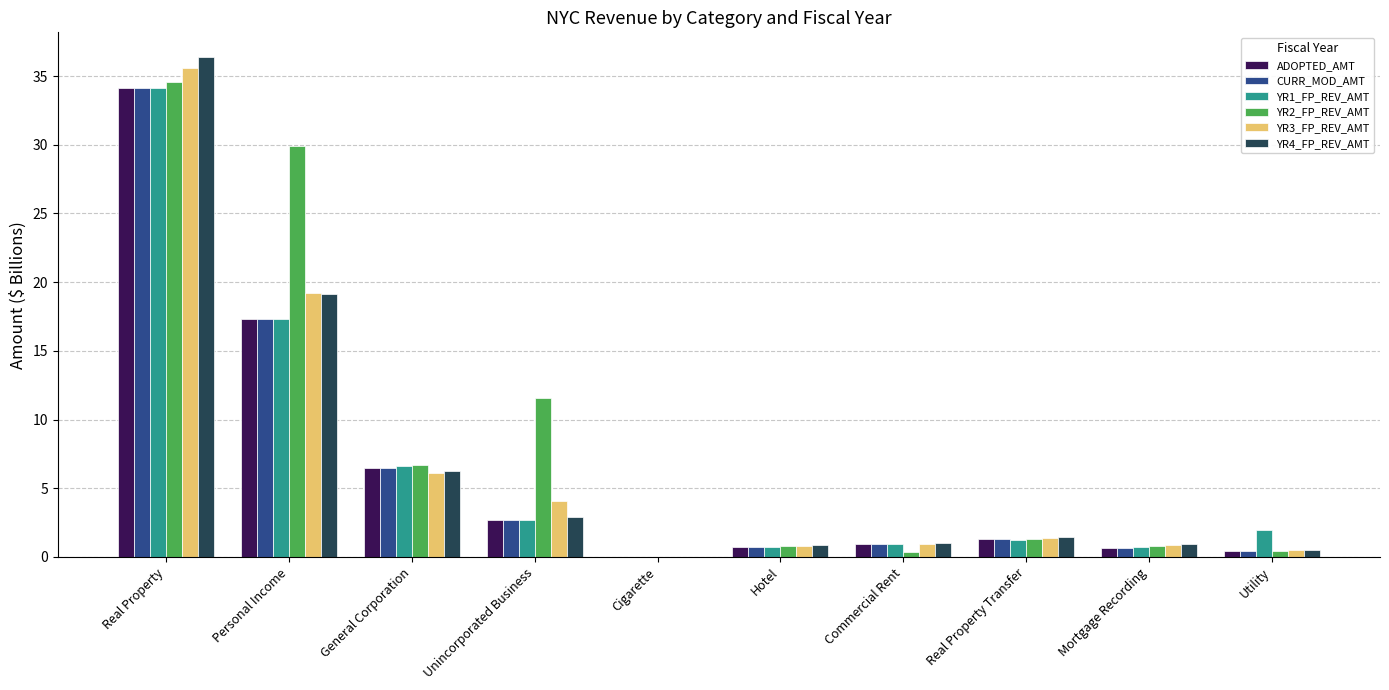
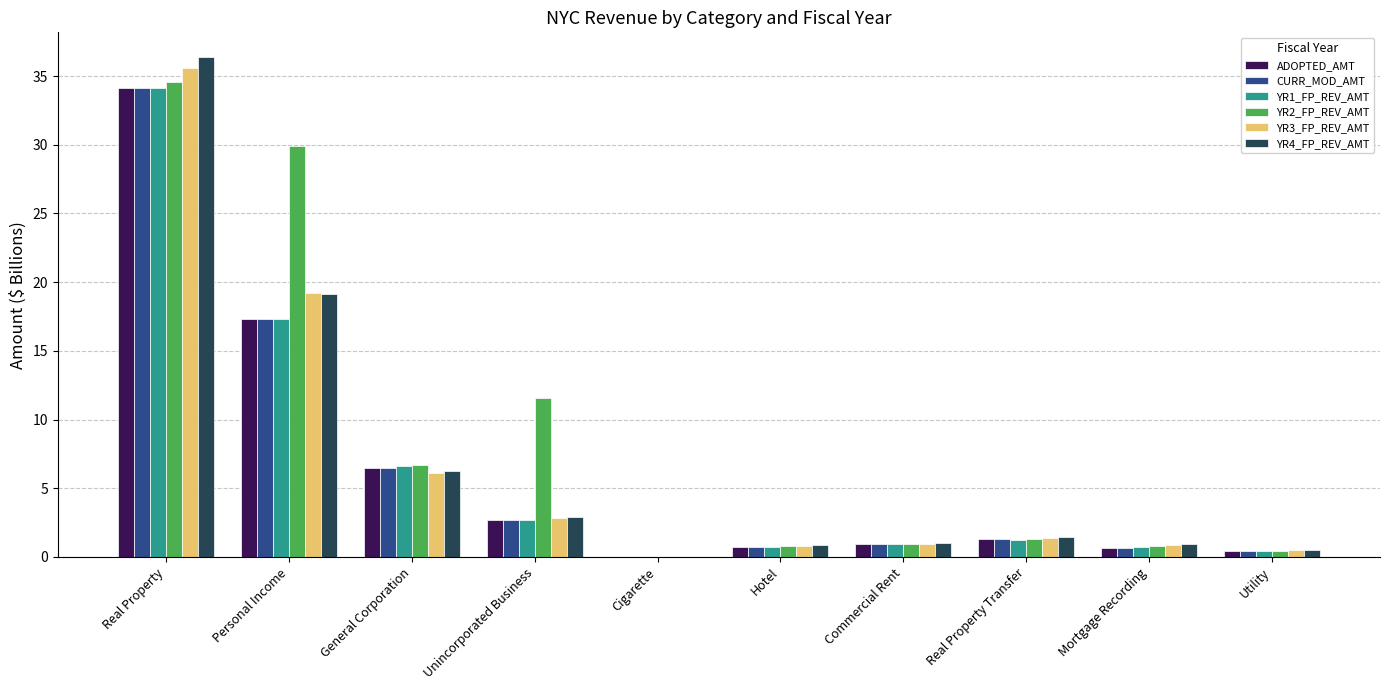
YR3_FP_REV_AMT, Unincorporated Business: 4.1 -> 2.8
YR2_FP_REV_AMT, Commercial Rent: 0.4 -> 1.0
YR1_FP_REV_AMT, Utility: 2.0 -> 0.4
